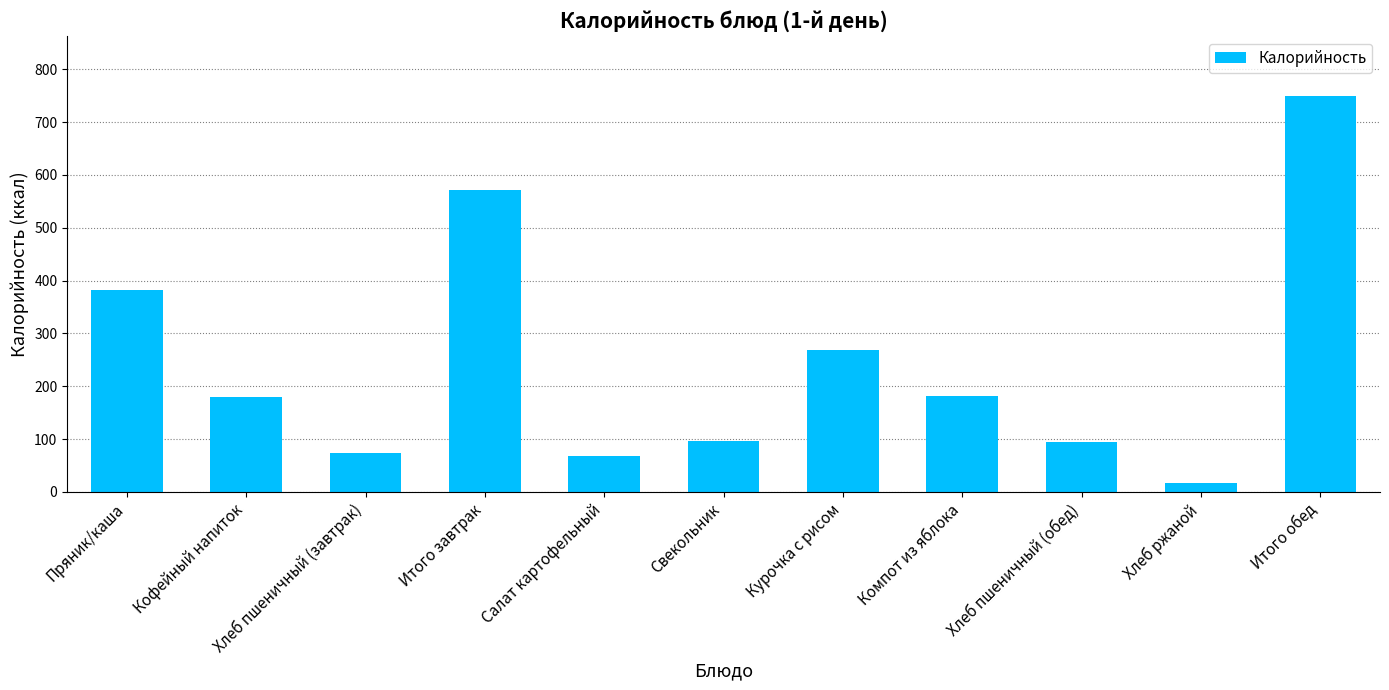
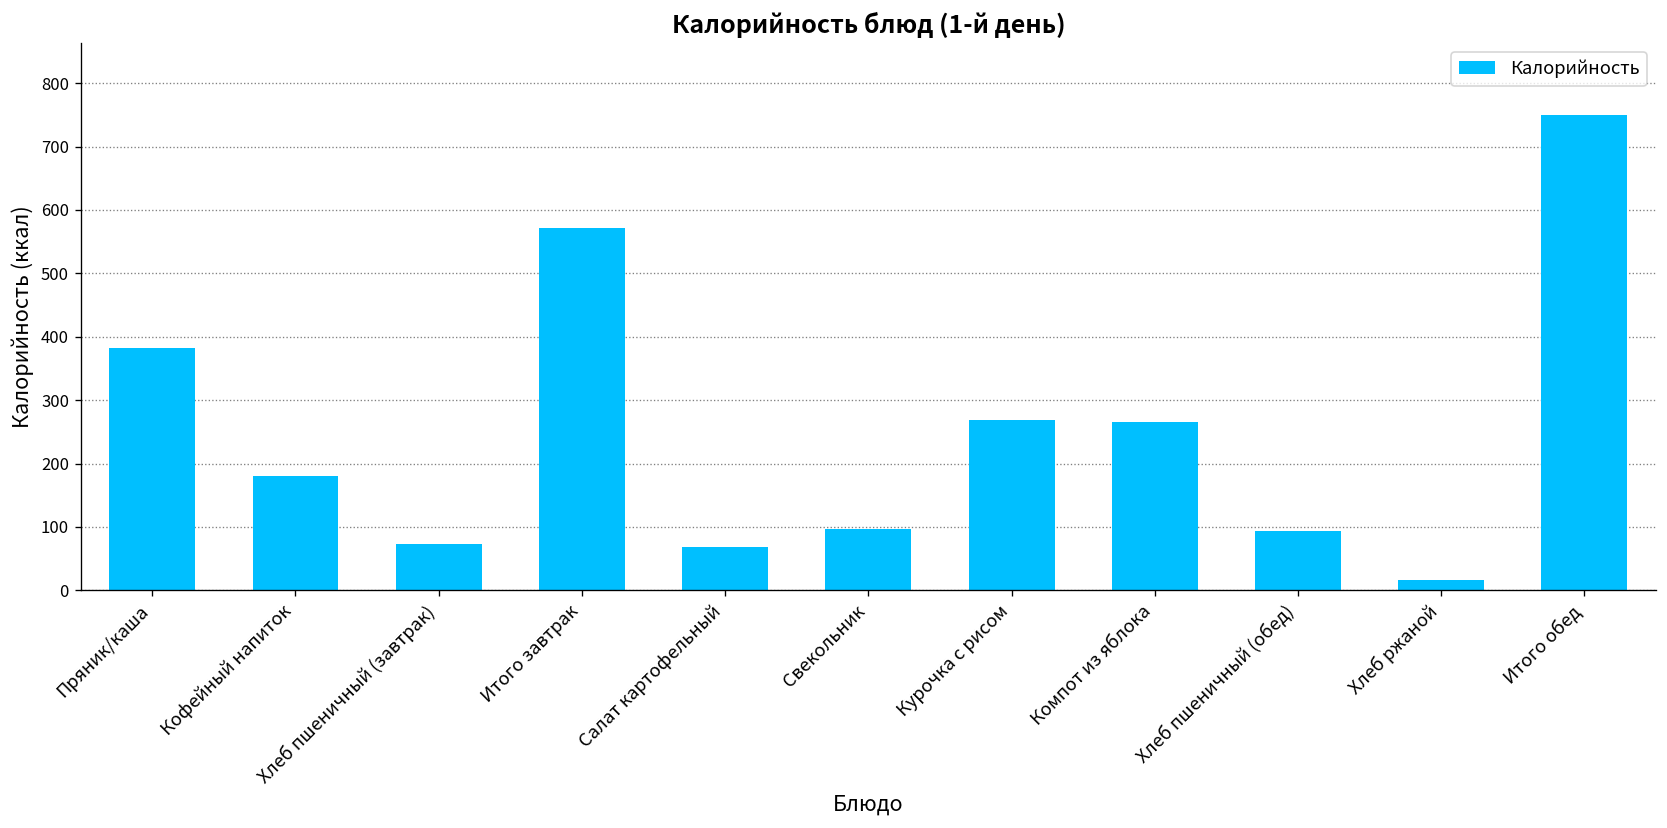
Компот из яблока: 180 -> 270
